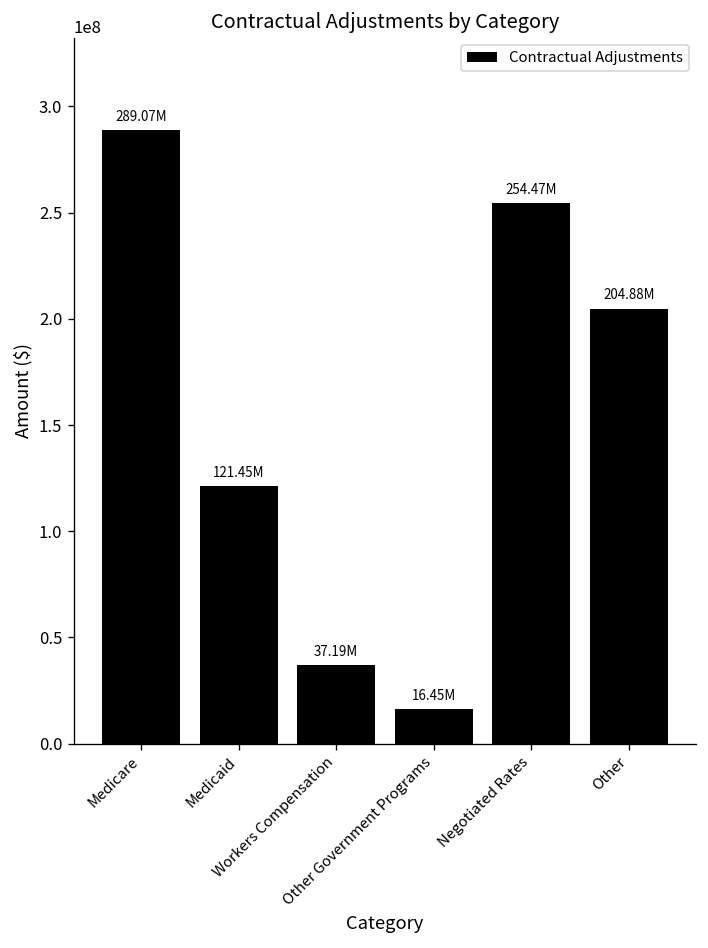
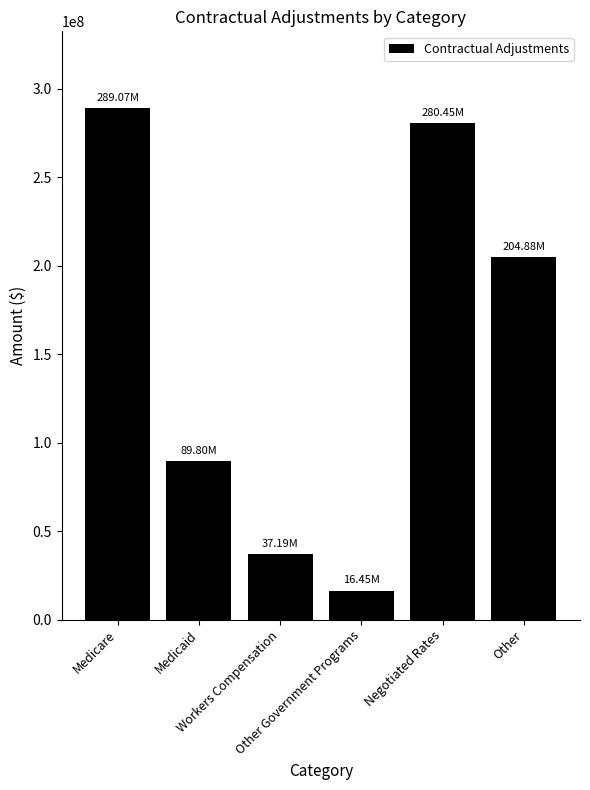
Medicaid: 121.45M -> 89.80M
Negotiated Rates: 254.47M -> 280.45M
